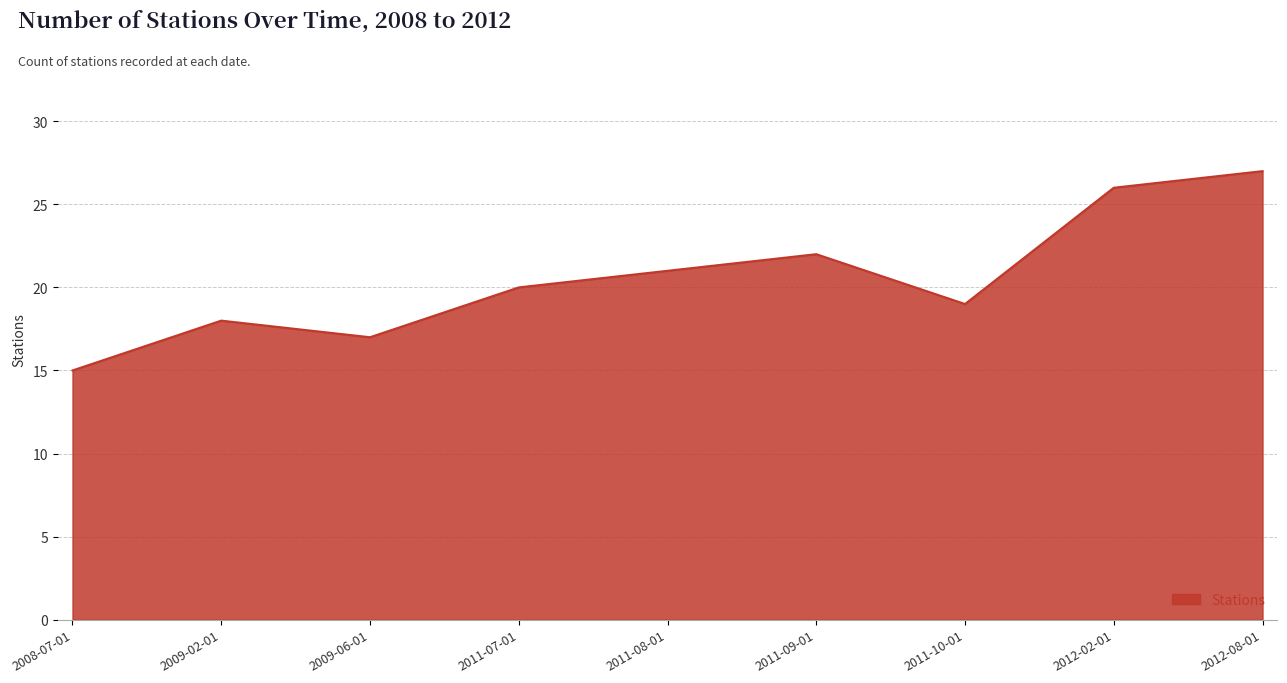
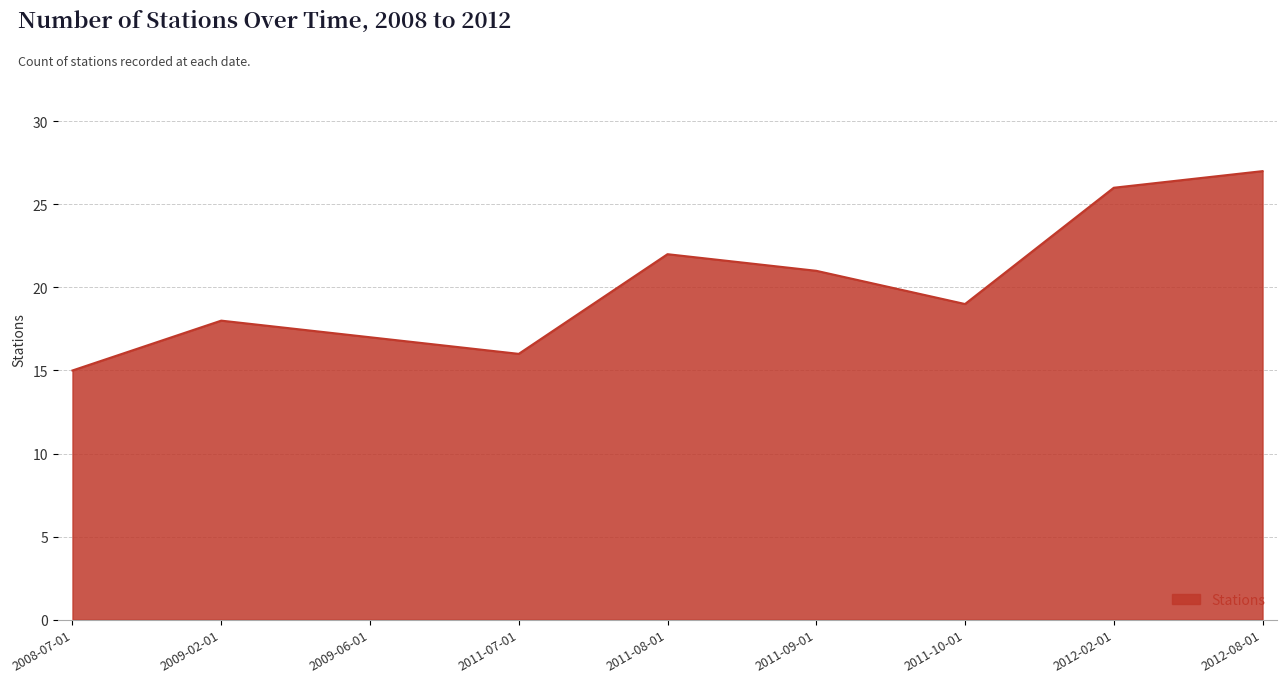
2011-07-01: 20 -> 16
2011-08-01: 21 -> 22
2011-09-01: 22 -> 21
